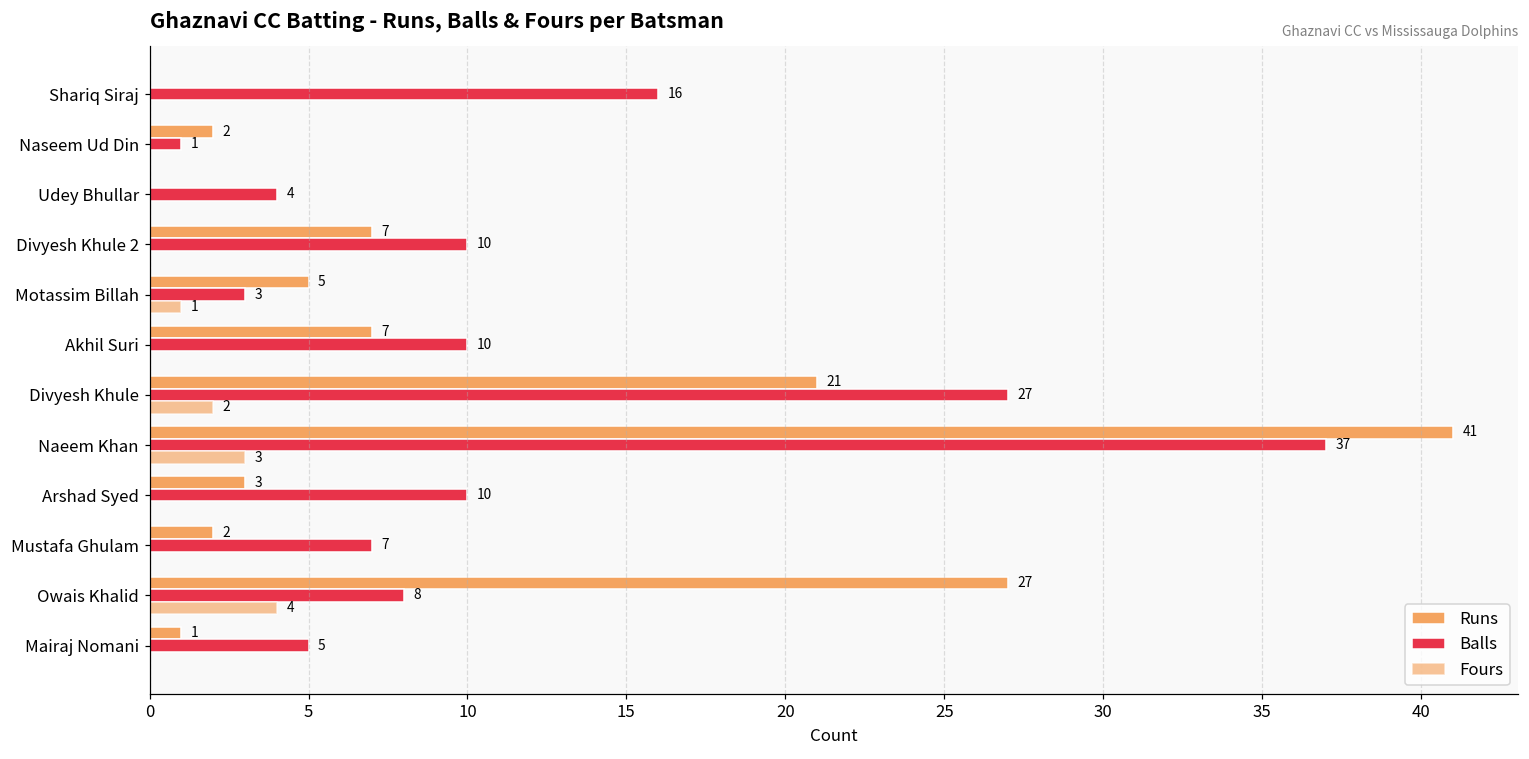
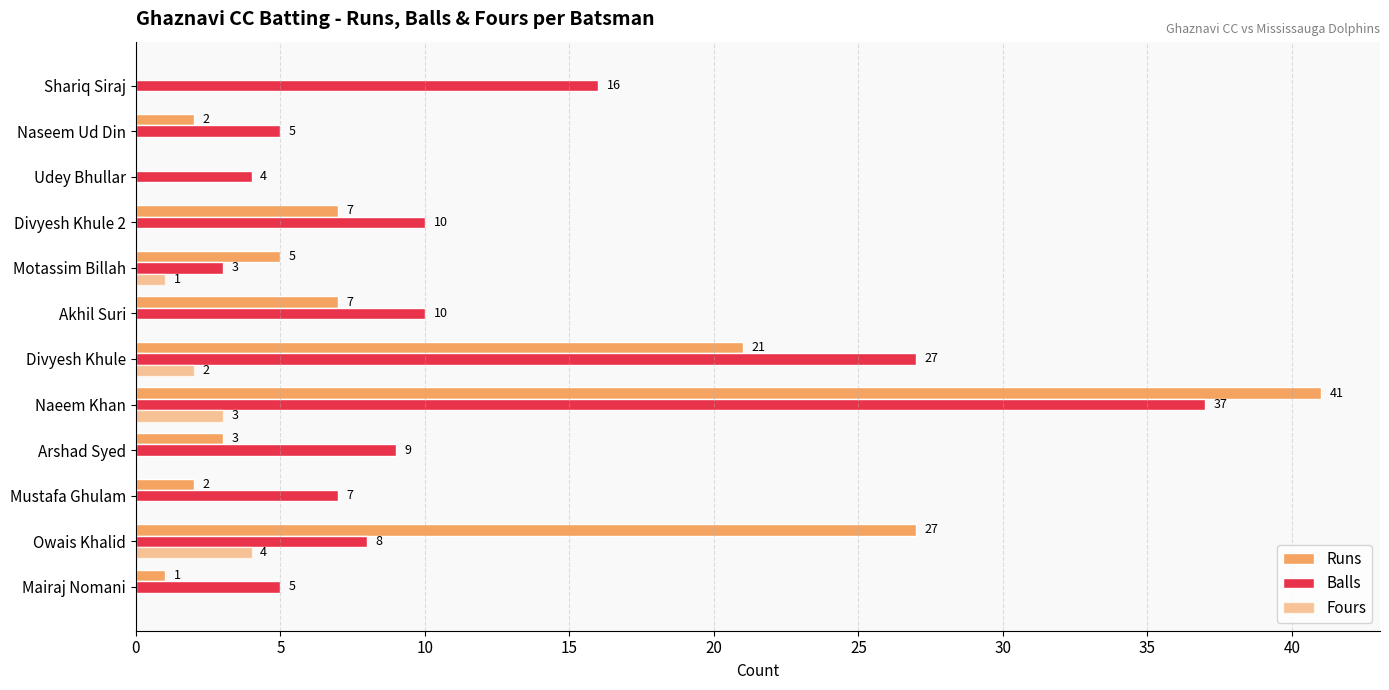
Balls, Naseem Ud Din: 1 -> 5
Balls, Arshad Syed: 10 -> 9
